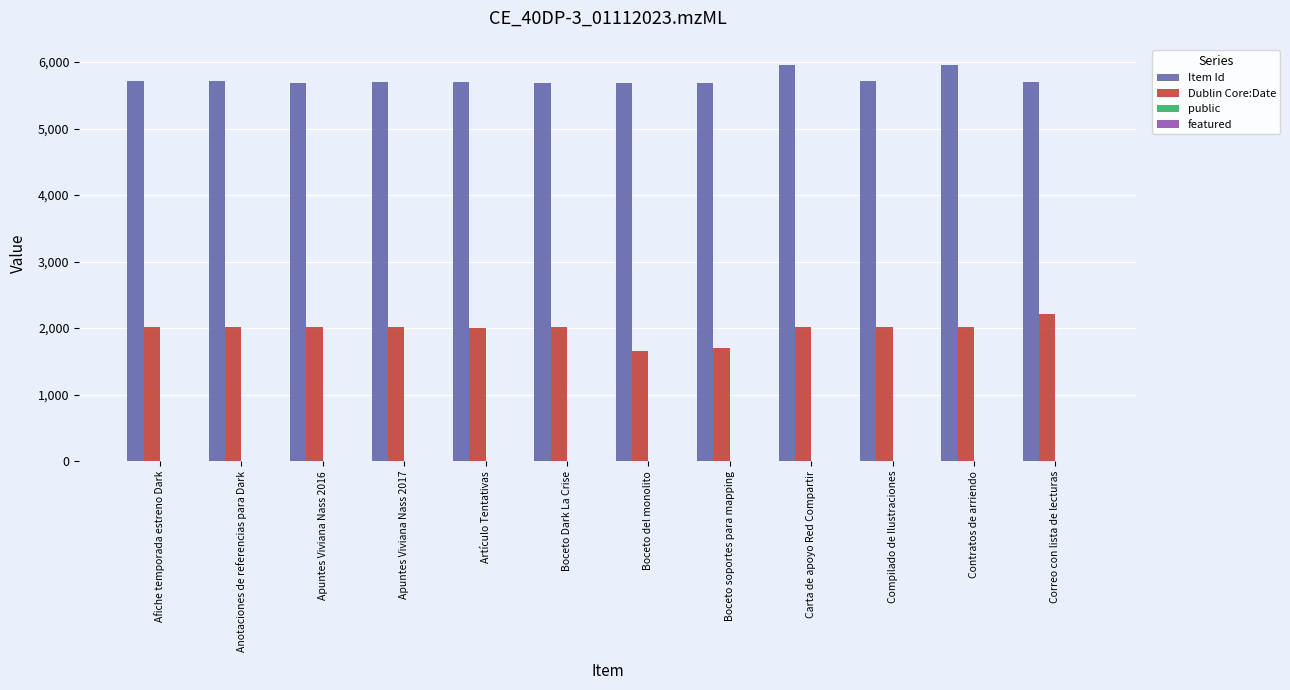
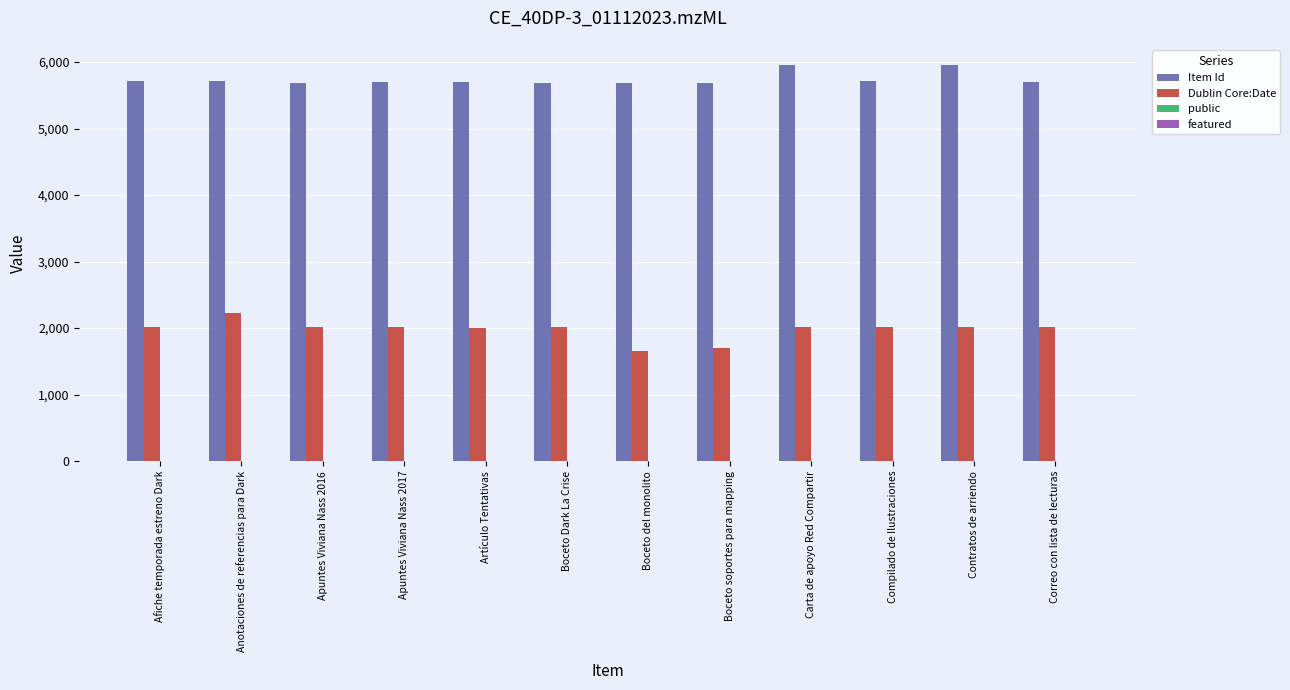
Dublin Core:Date, Anotaciones de referencias para Dark: 2,000 -> 2,200
Dublin Core:Date, Correo con lista de lecturas: 2,200 -> 2,000
